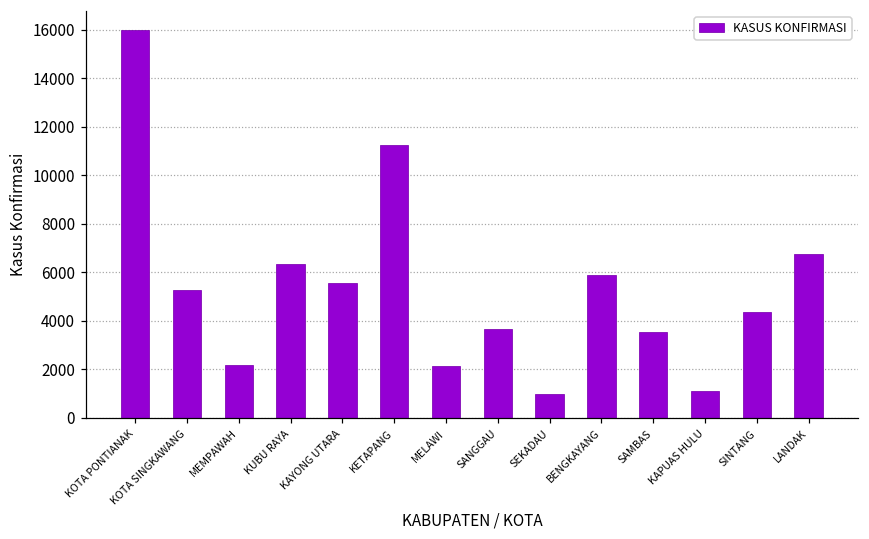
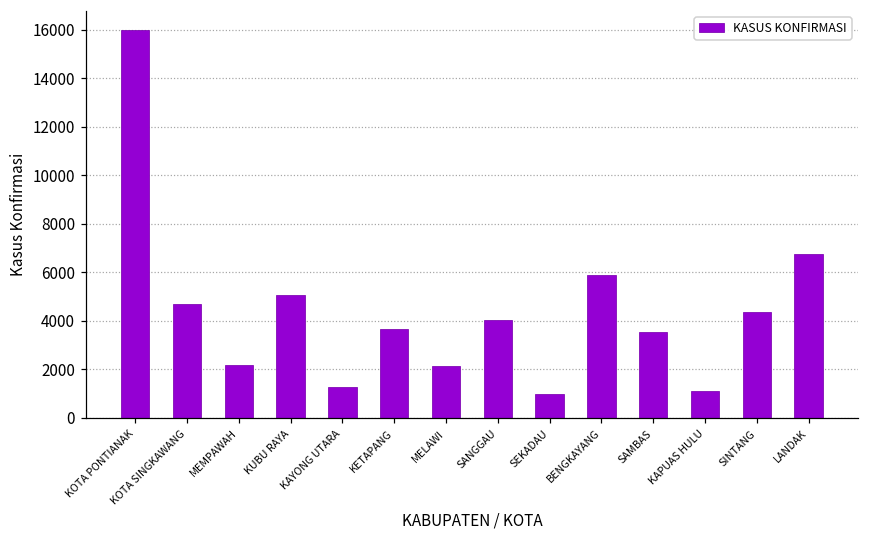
KOTA SINGKAWANG: 5300 -> 4700
KUBU RAYA: 6300 -> 5100
KAYONG UTARA: 5600 -> 1300
KETAPANG: 11200 -> 3700
SANGGAU: 3600 -> 4000
